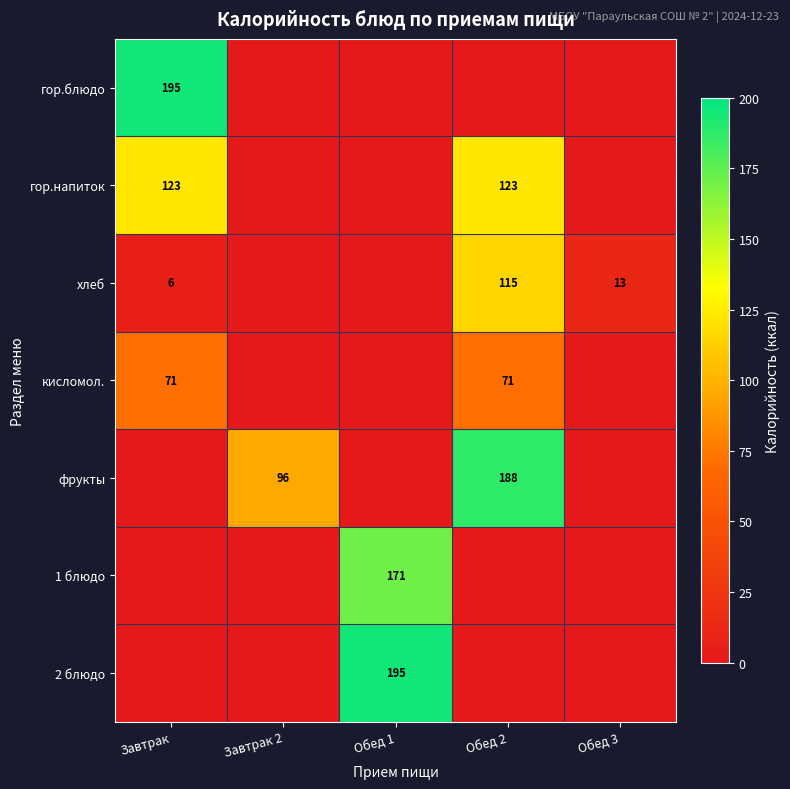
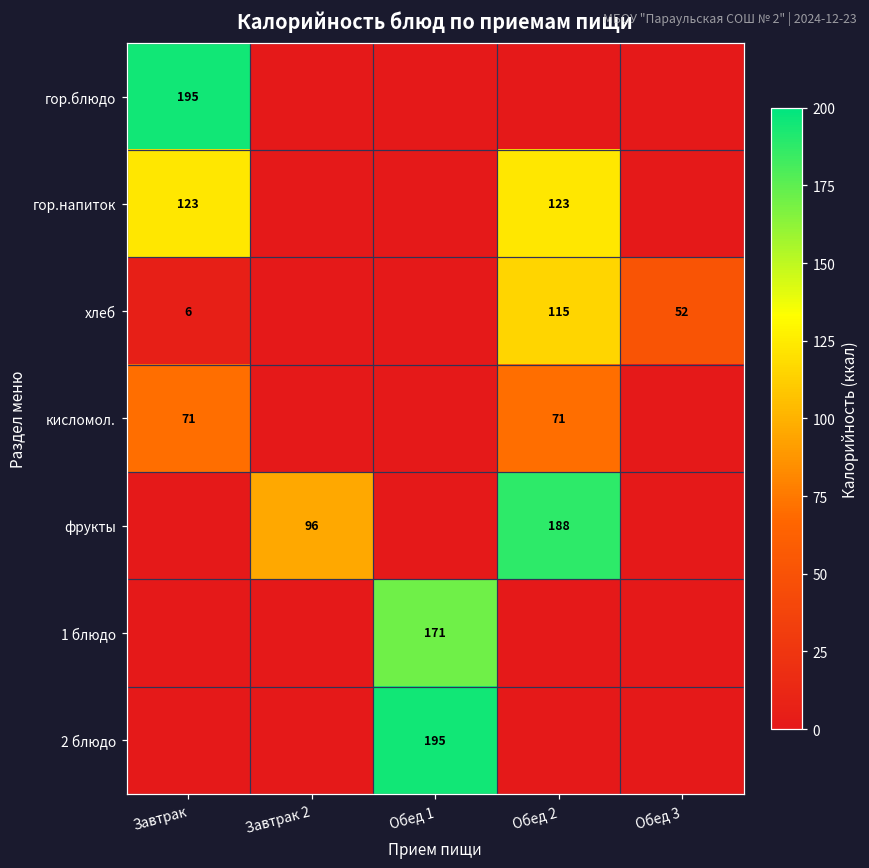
хлеб, Обед 3: 13 -> 52
